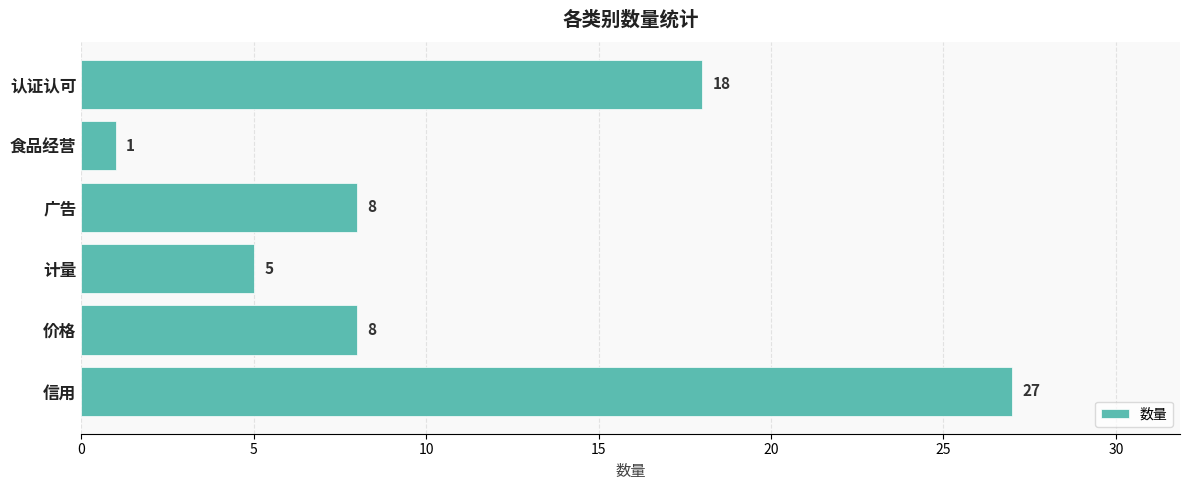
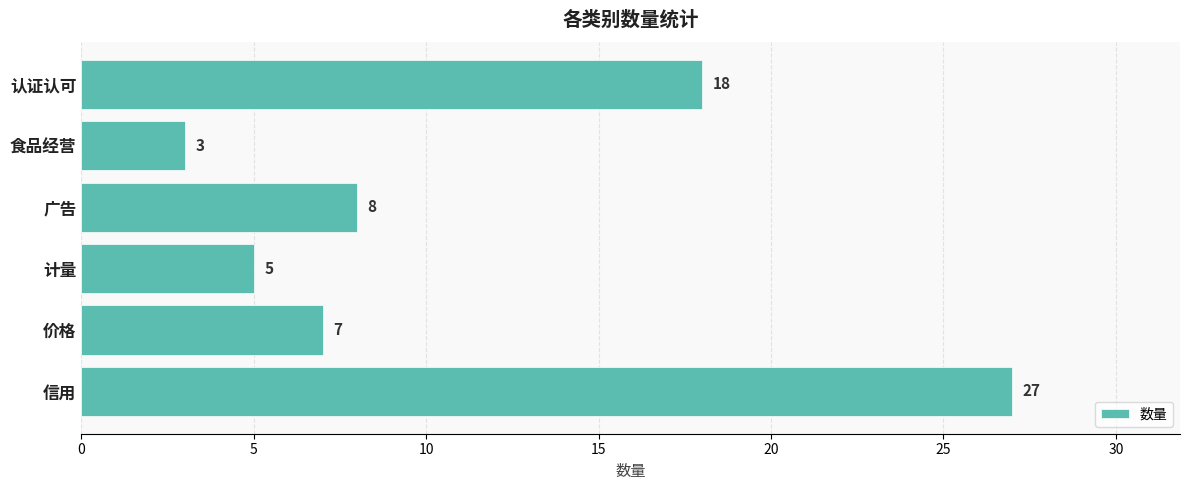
食品经营: 1 -> 3
价格: 8 -> 7
